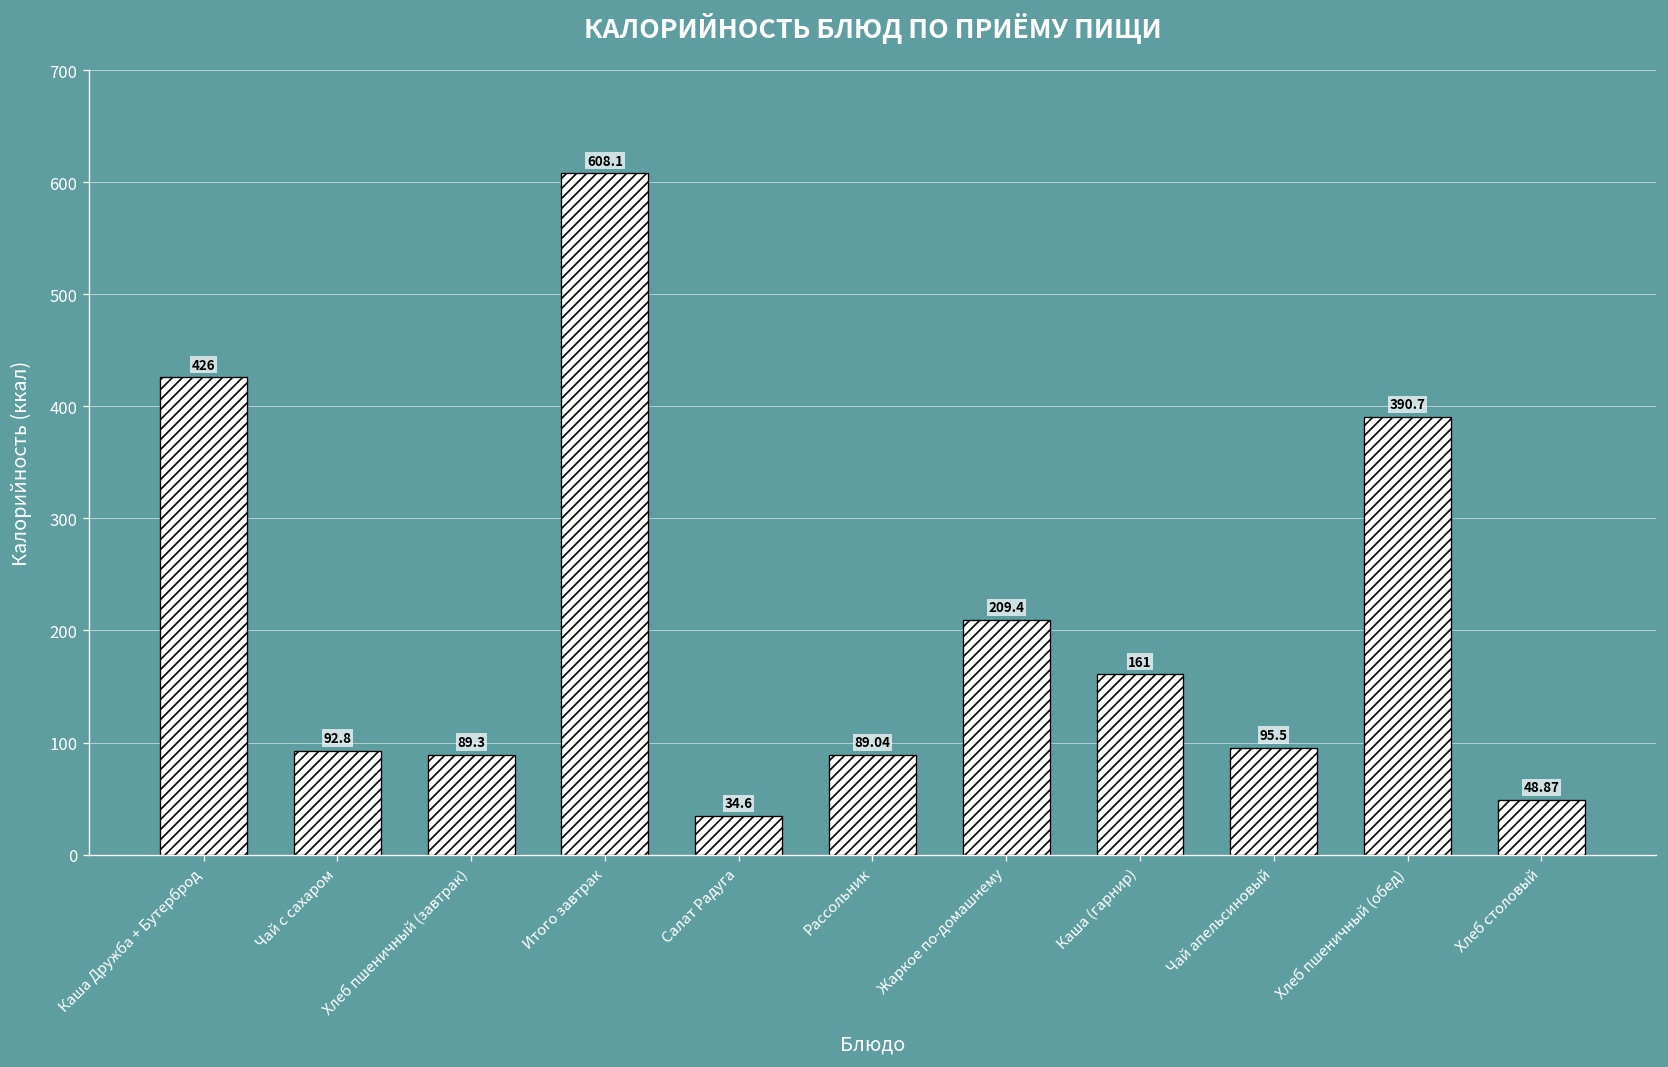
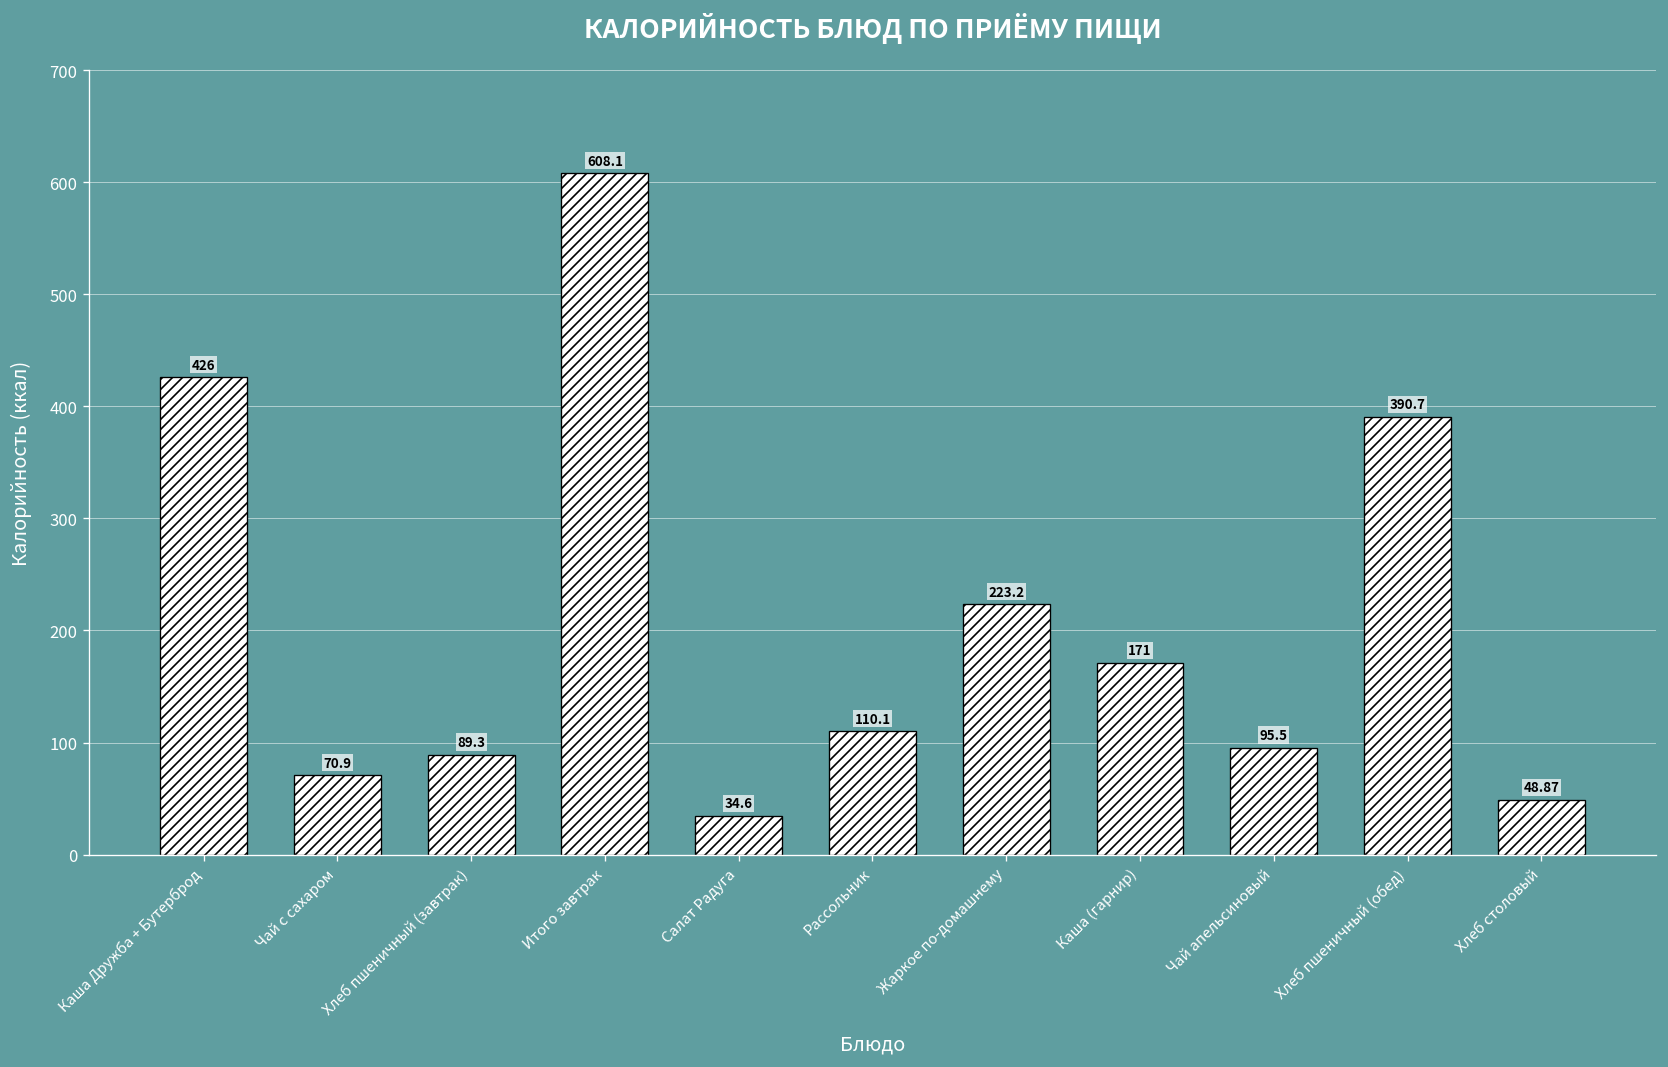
Чай с сахаром: 92.8 -> 70.9
Рассольник: 89.04 -> 110.1
Жаркое по-домашнему: 209.4 -> 223.2
Каша (гарнир): 161 -> 171
